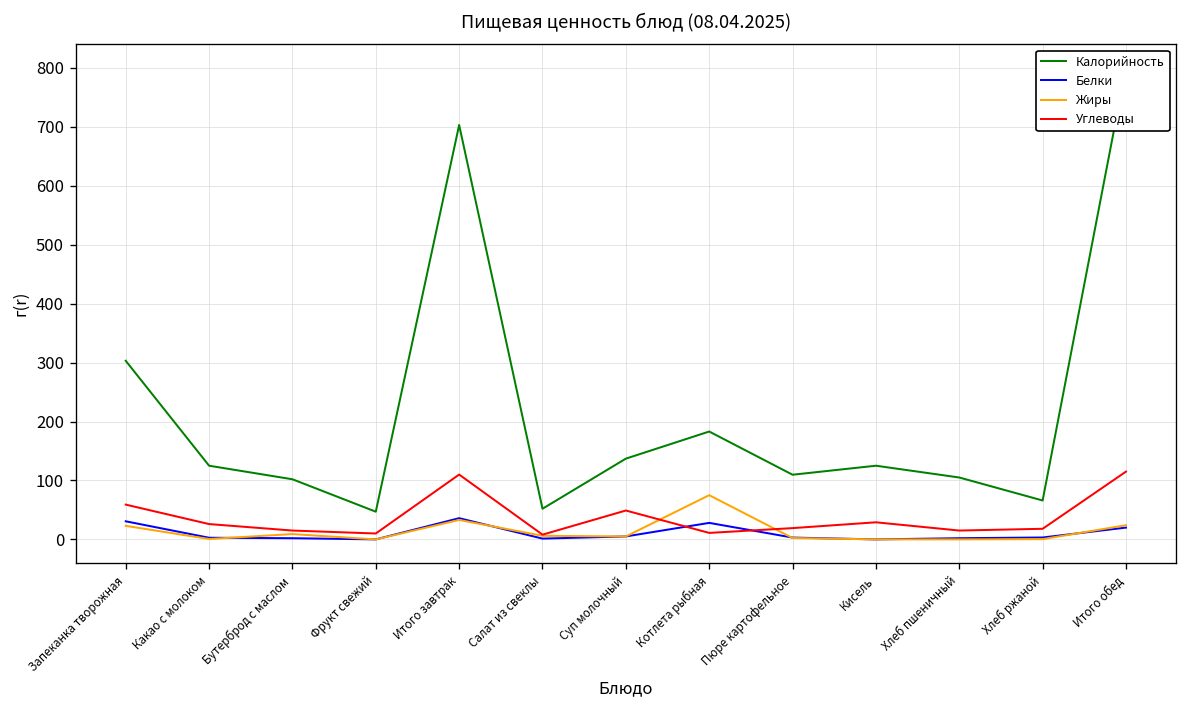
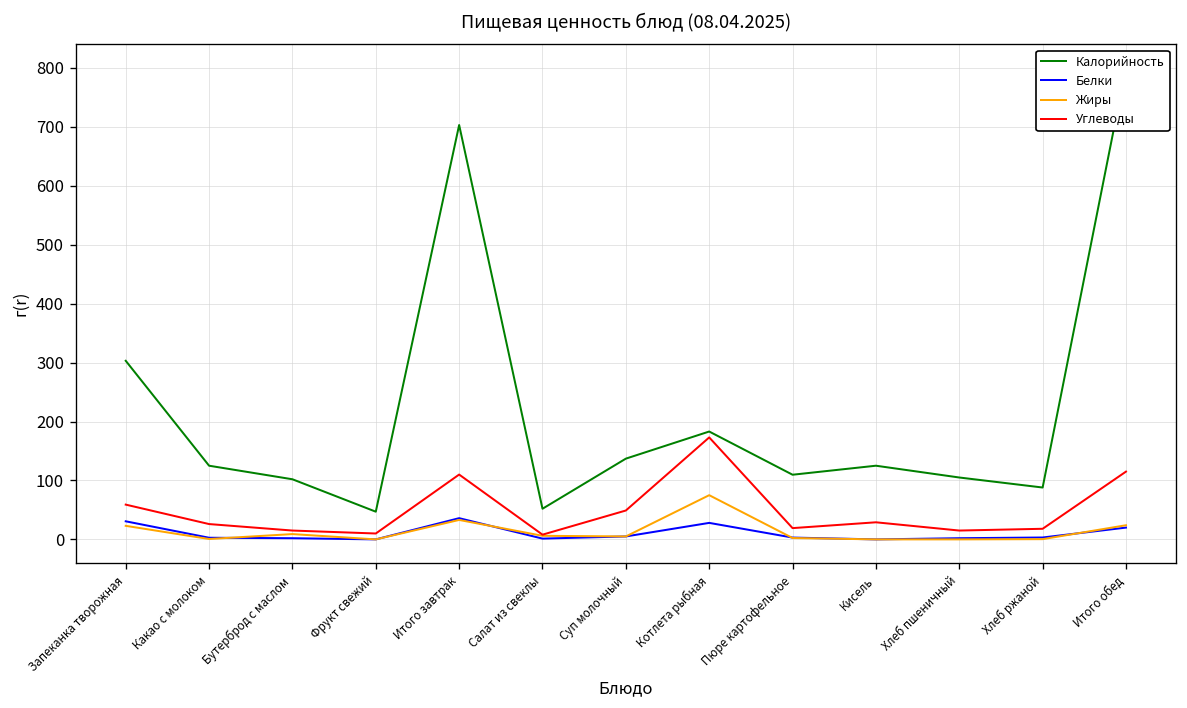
Углеводы, Котлета рыбная: 10 -> 170
Калорийность, Хлеб ржаной: 70 -> 90
